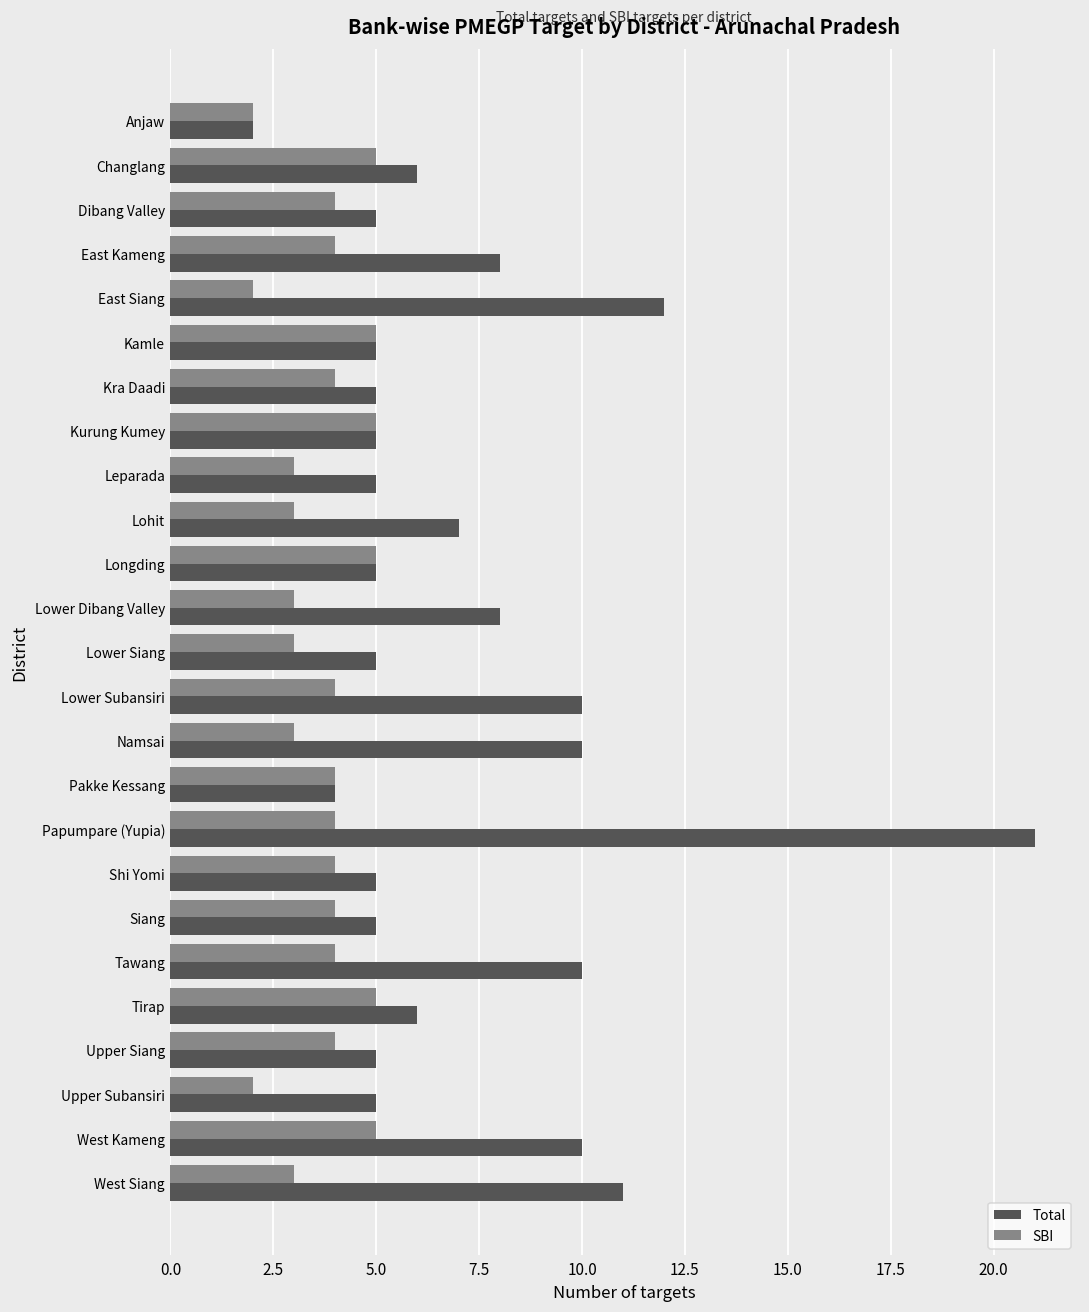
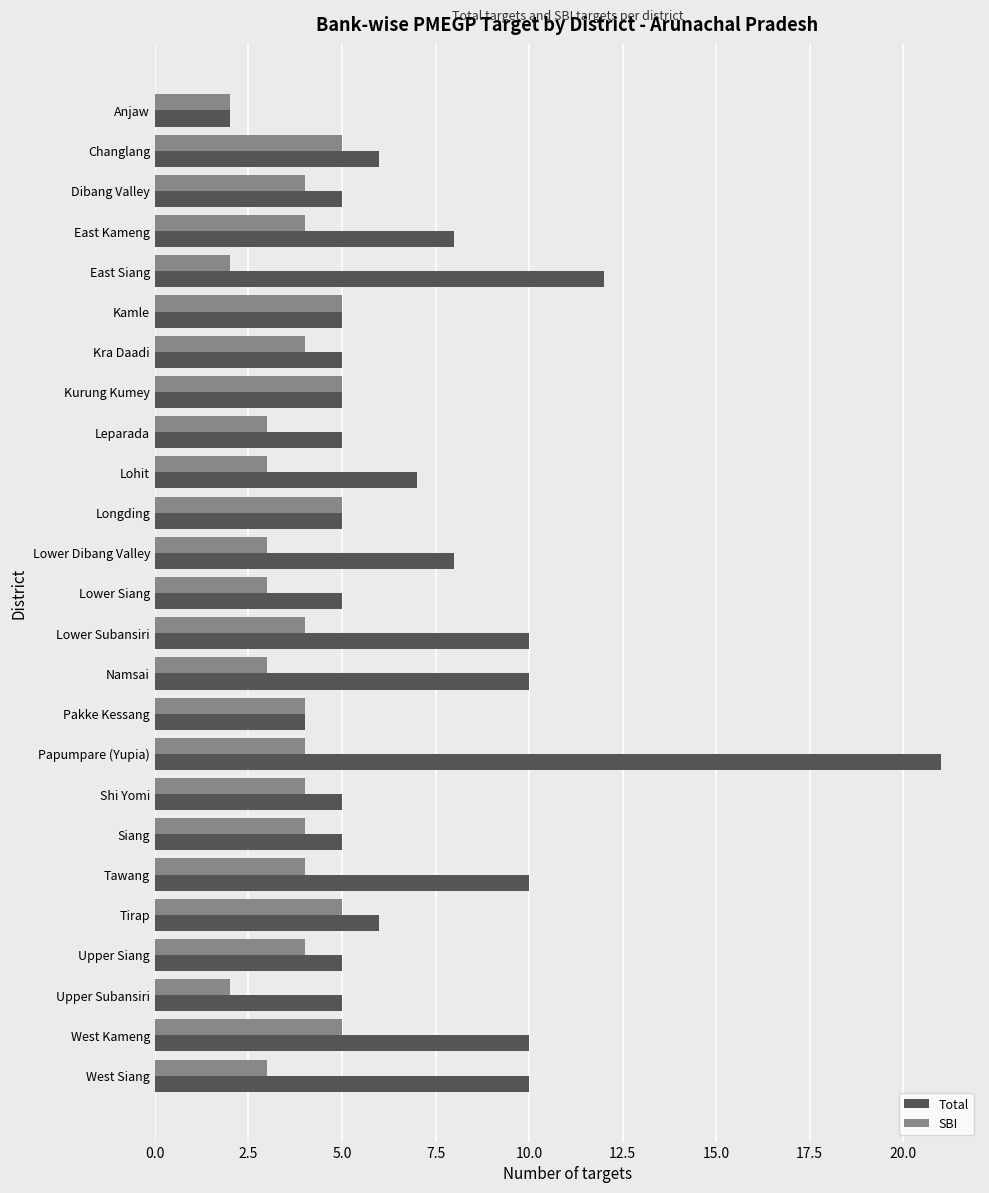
Total, West Siang: 11 -> 10
